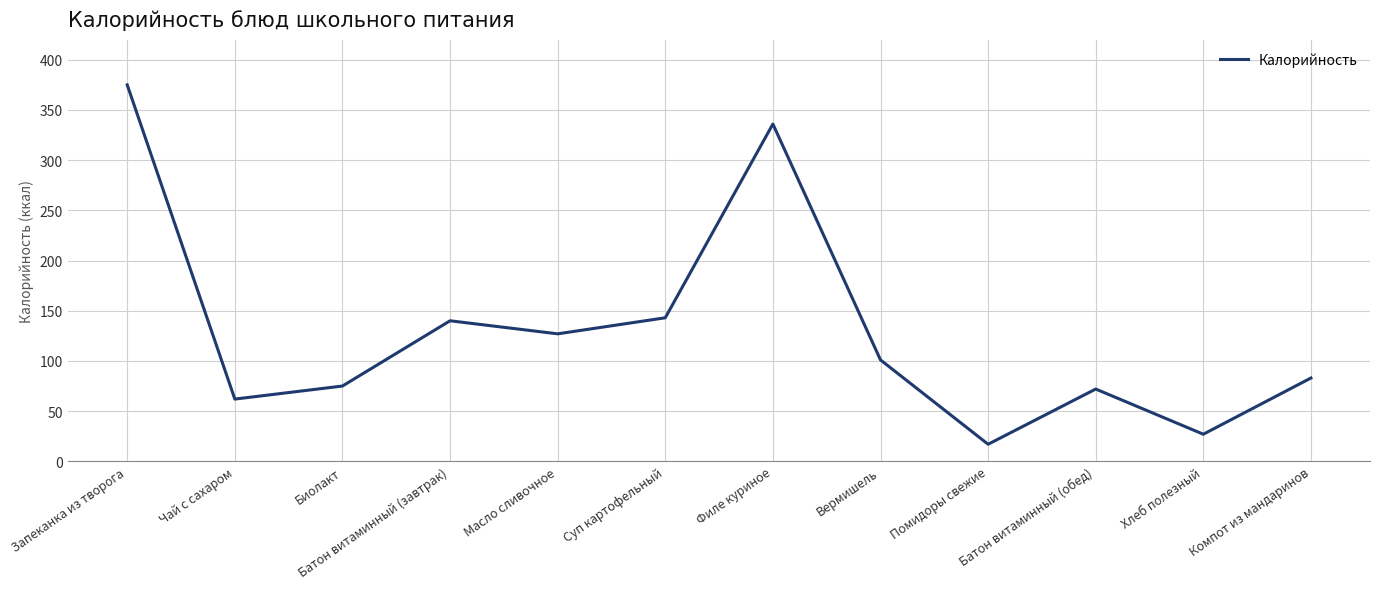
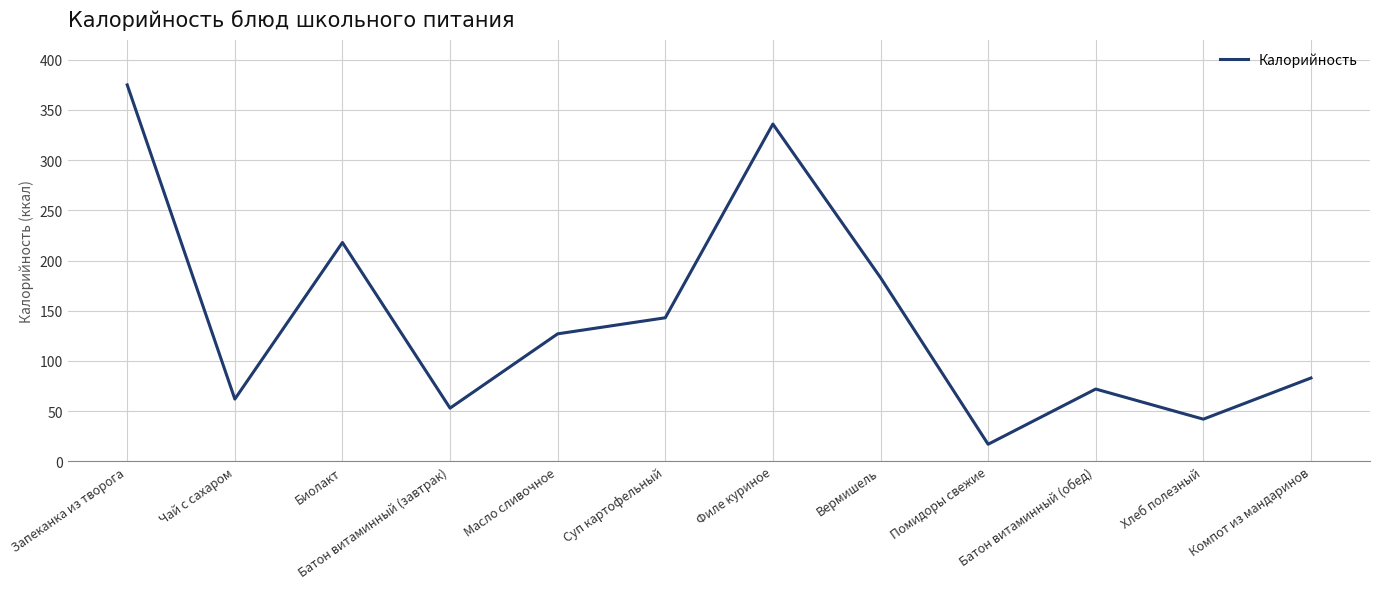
Биолакт: 75 -> 218
Батон витаминный (завтрак): 140 -> 53
Вермишель: 101 -> 183
Хлеб полезный: 27 -> 42
